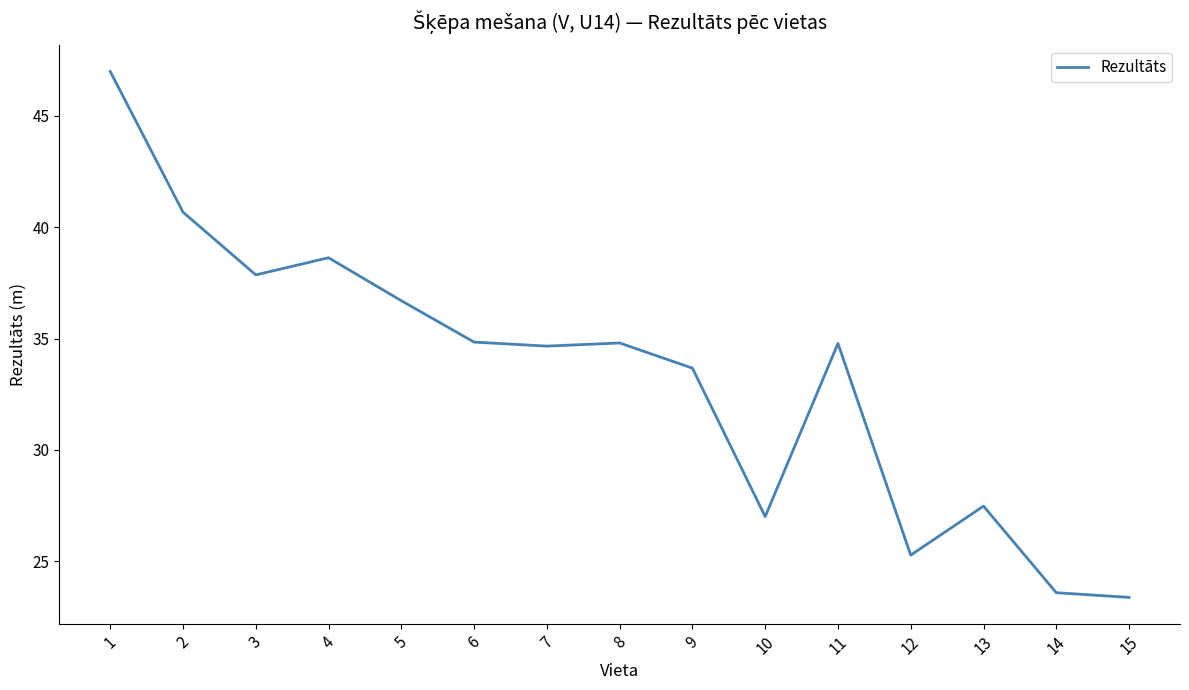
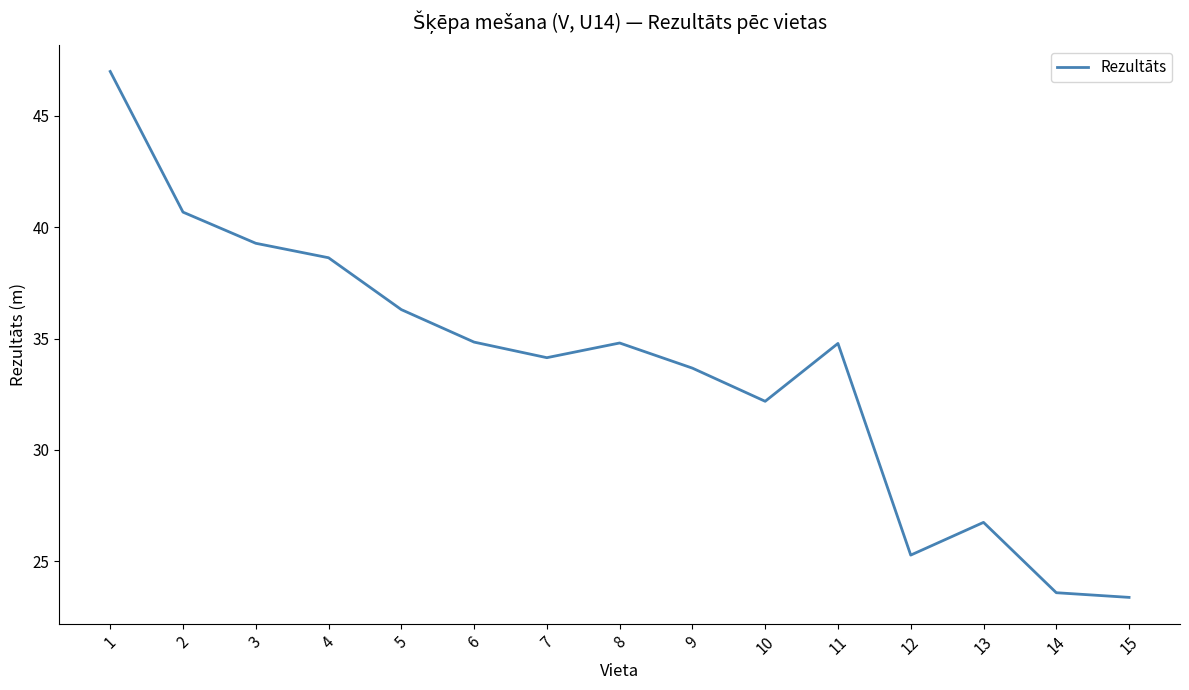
3: 37.9 -> 39.3
5: 36.7 -> 36.3
7: 34.7 -> 34.1
10: 27.0 -> 32.2
13: 27.5 -> 26.7
